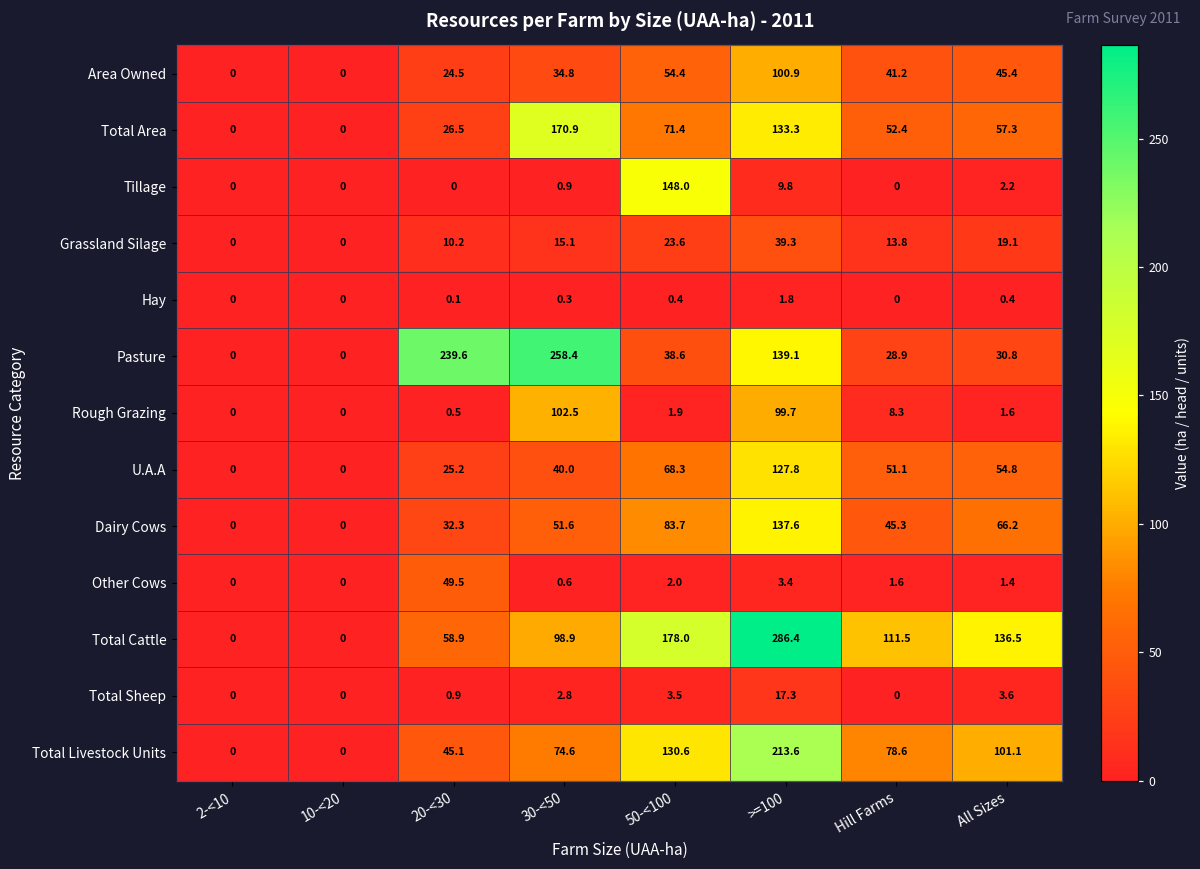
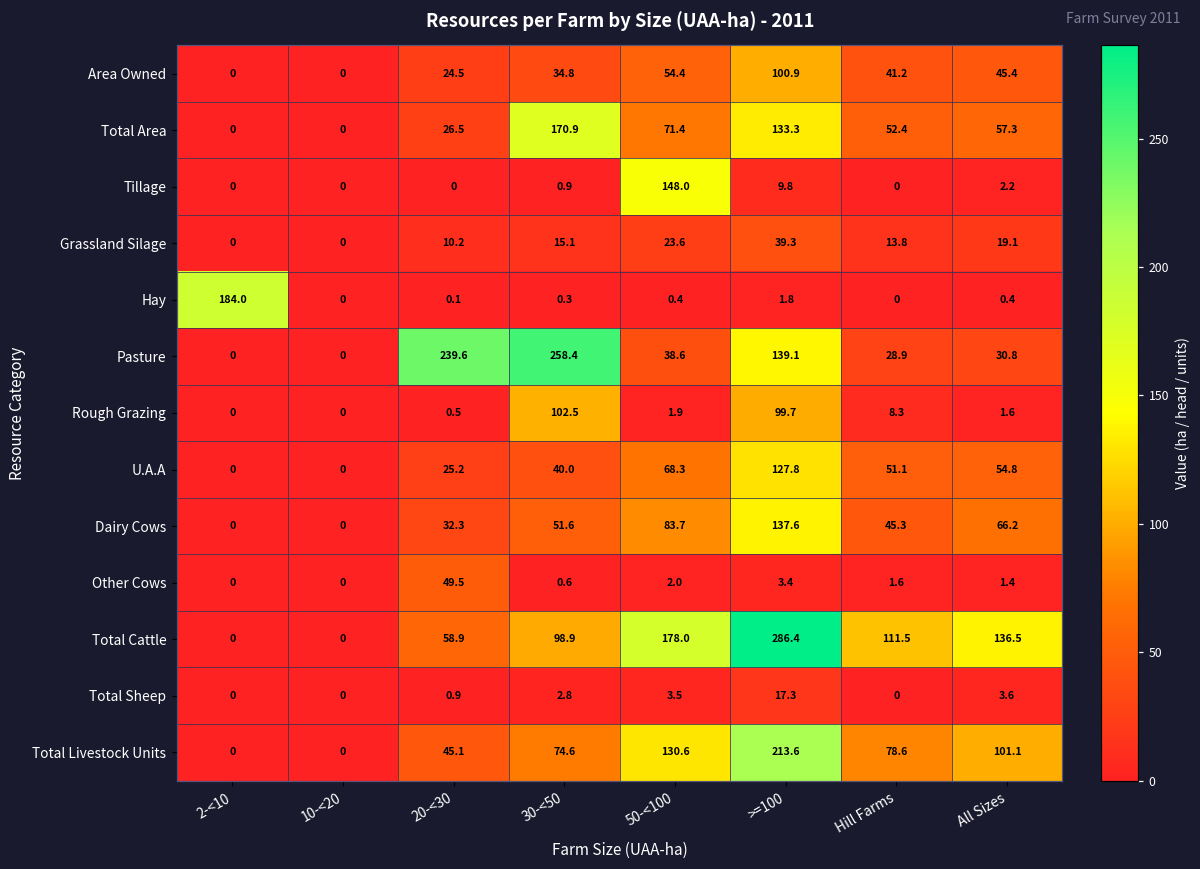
Hay, 2-<10: 0 -> 184.0
